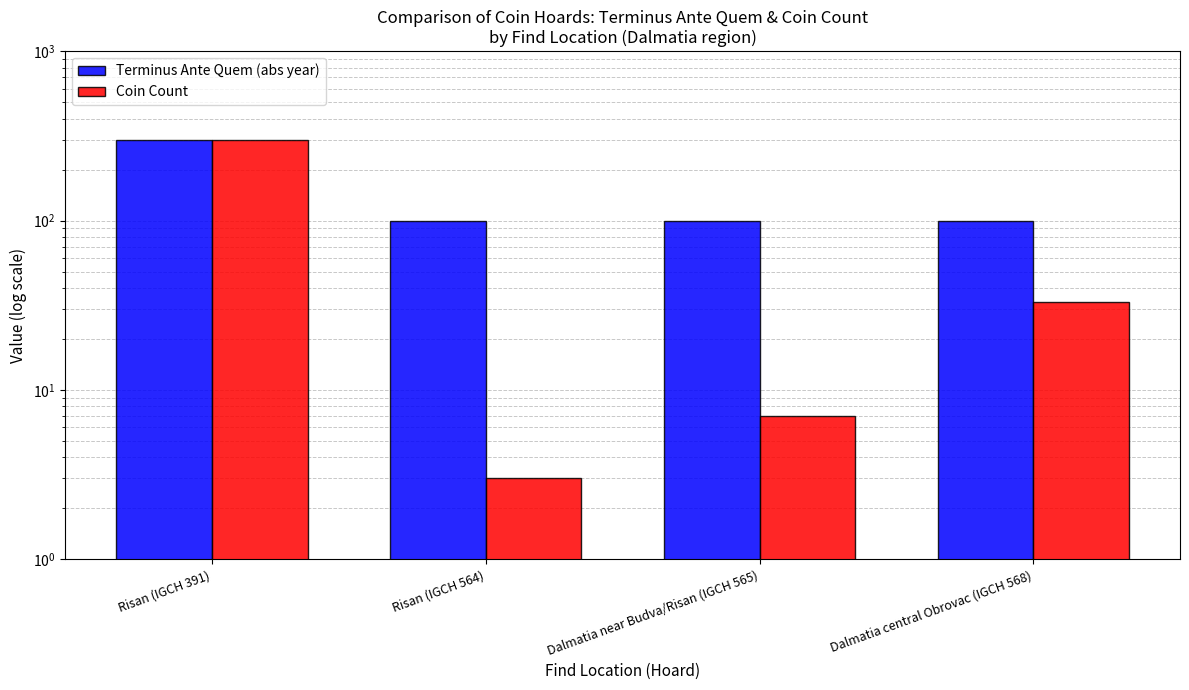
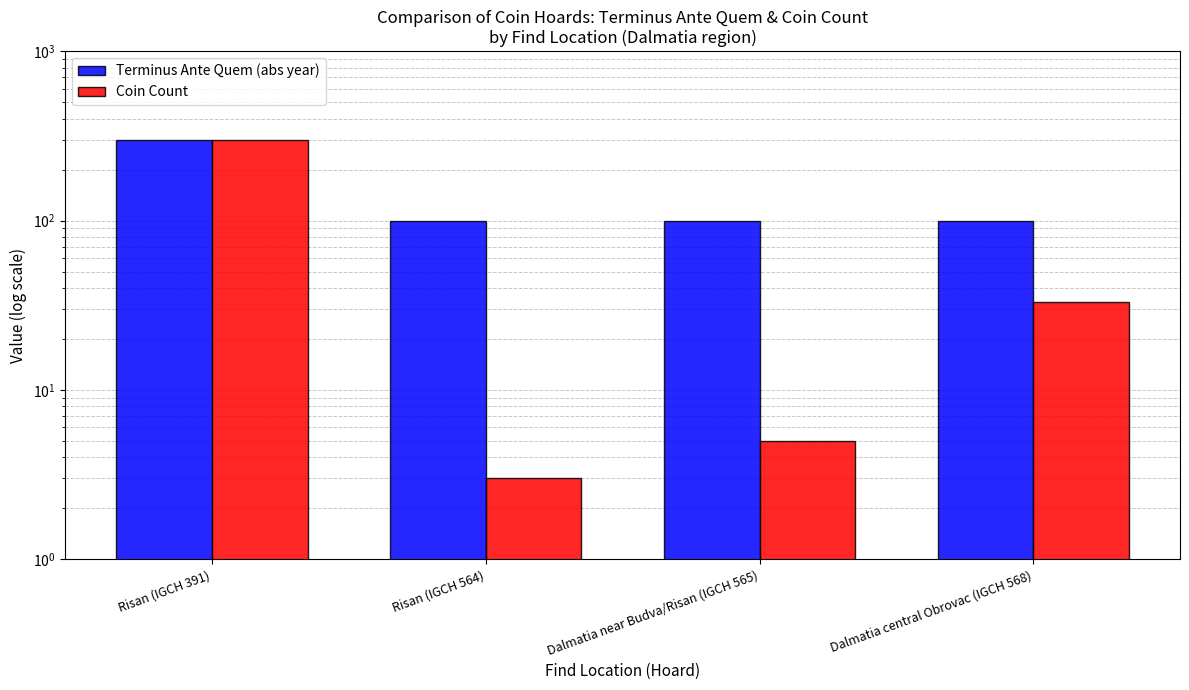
Coin Count, Dalmatia near Budva/Risan (IGCH 565): 7 -> 5
